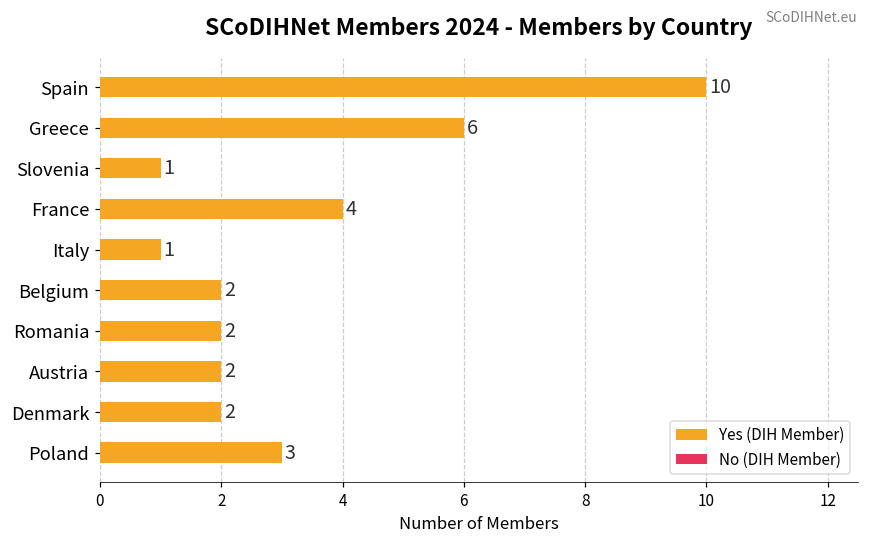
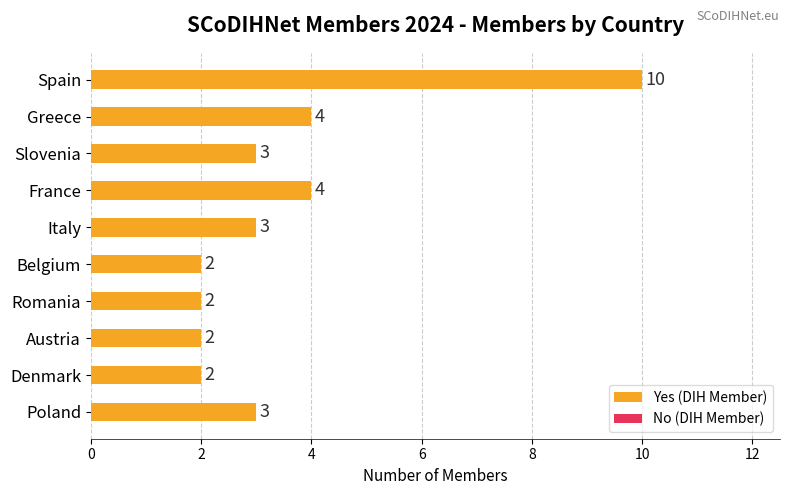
Yes (DIH Member), Greece: 6 -> 4
Yes (DIH Member), Slovenia: 1 -> 3
Yes (DIH Member), Italy: 1 -> 3
